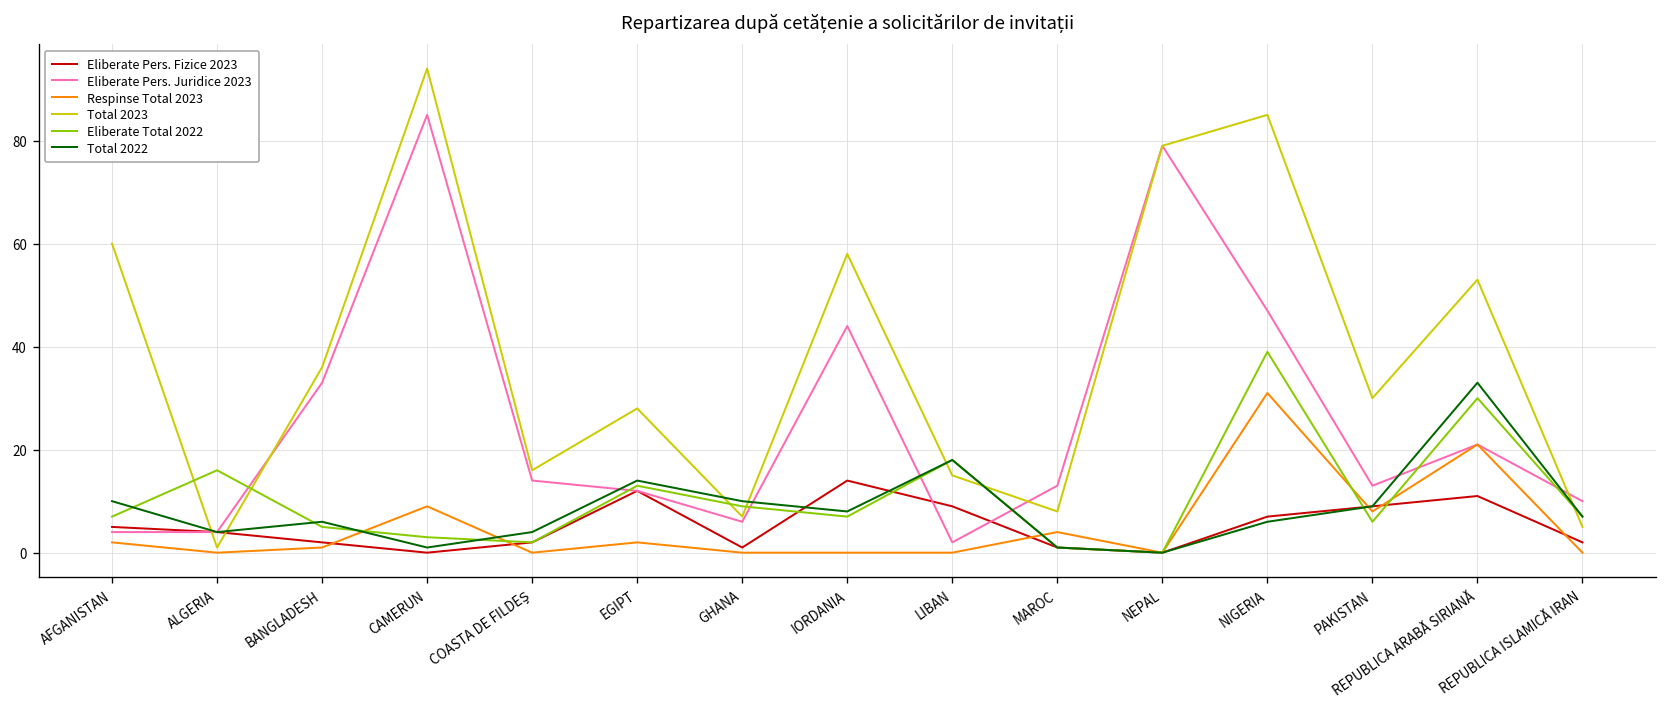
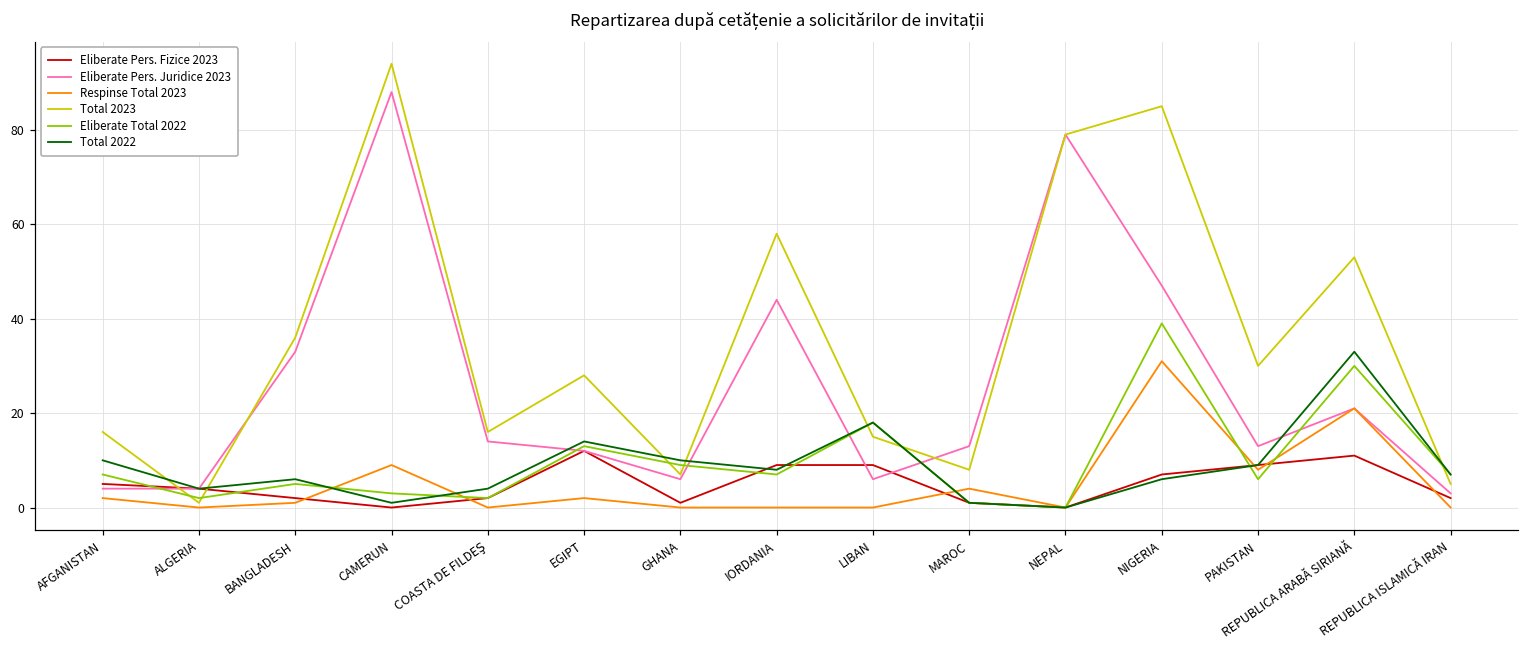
Total 2023, AFGANISTAN: 60 -> 16
Eliberate Total 2022, ALGERIA: 16 -> 2
Eliberate Pers. Juridice 2023, CAMERUN: 85 -> 88
Eliberate Pers. Fizice 2023, IORDANIA: 14 -> 9
Eliberate Pers. Juridice 2023, LIBAN: 2 -> 6
Eliberate Pers. Juridice 2023, REPUBLICA ISLAMICĂ IRAN: 10 -> 3
